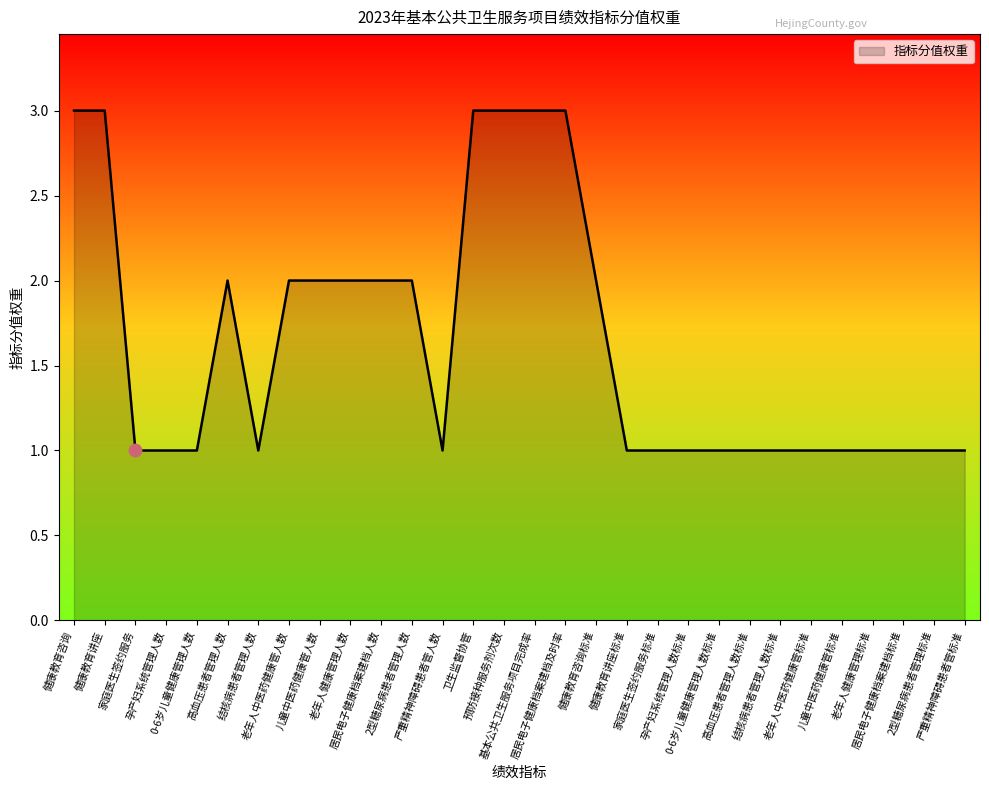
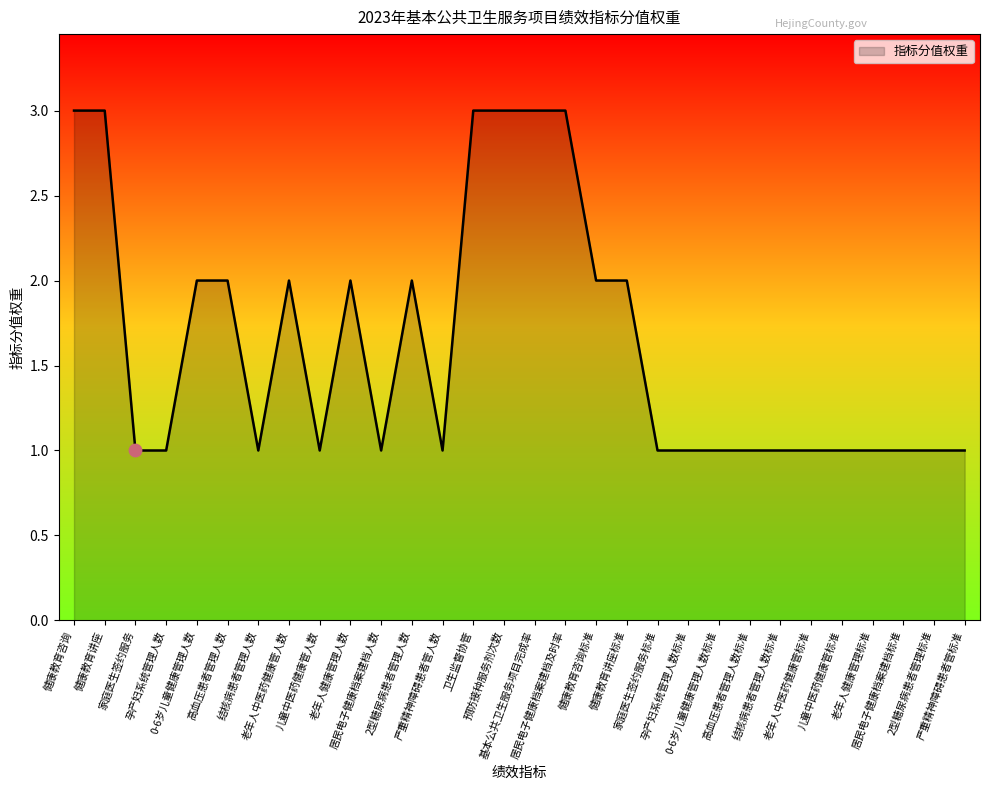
指标分值权重, 0-6岁儿童健康管理人数: 1 -> 2
指标分值权重, 儿童中医药健康管人数: 2 -> 1
指标分值权重, 居民电子健康档案建档人数: 2 -> 1
指标分值权重, 健康教育讲座标准: 1 -> 2
